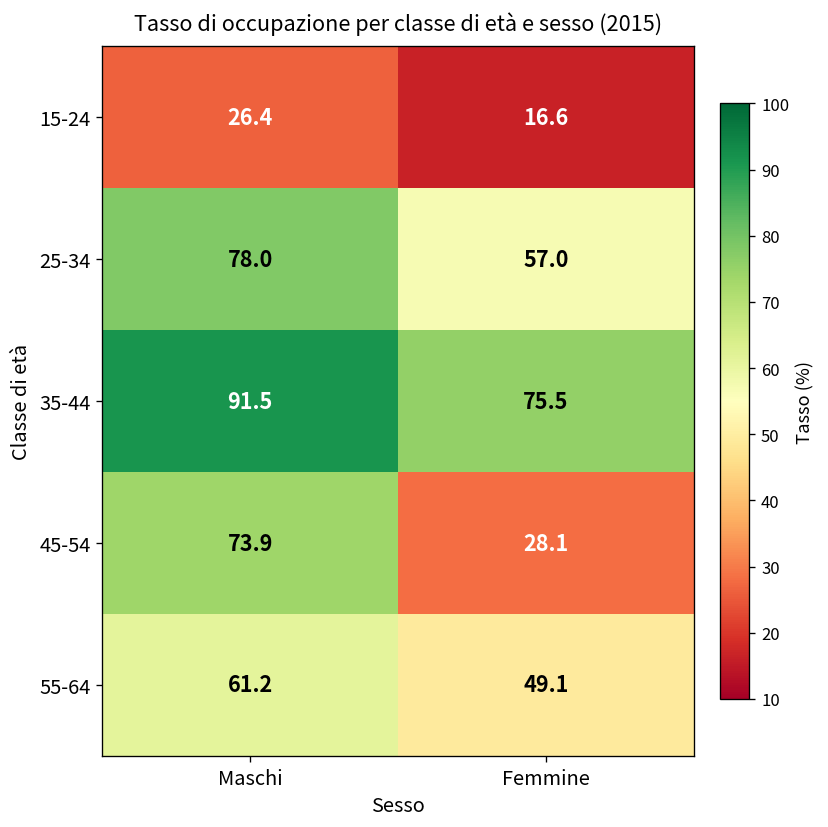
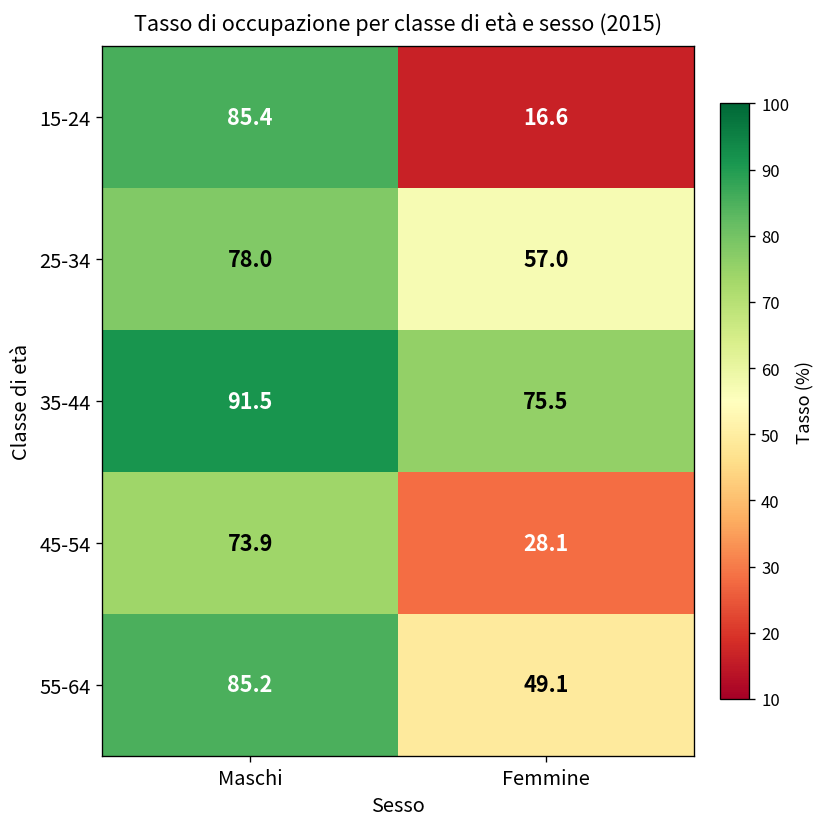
15-24, Maschi: 26.4 -> 85.4
55-64, Maschi: 61.2 -> 85.2
